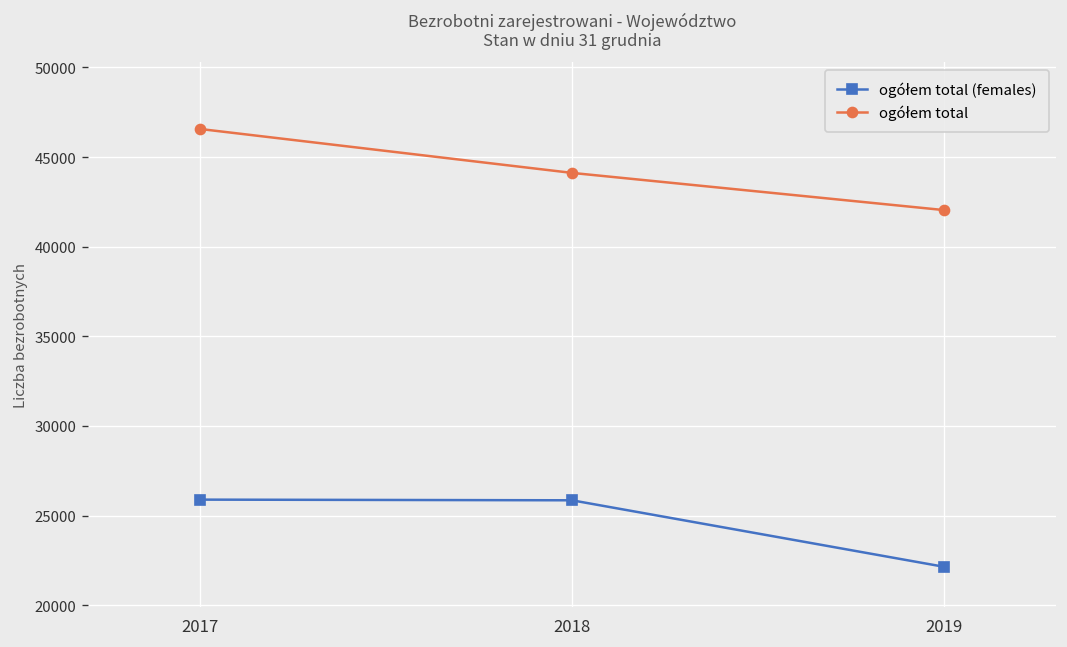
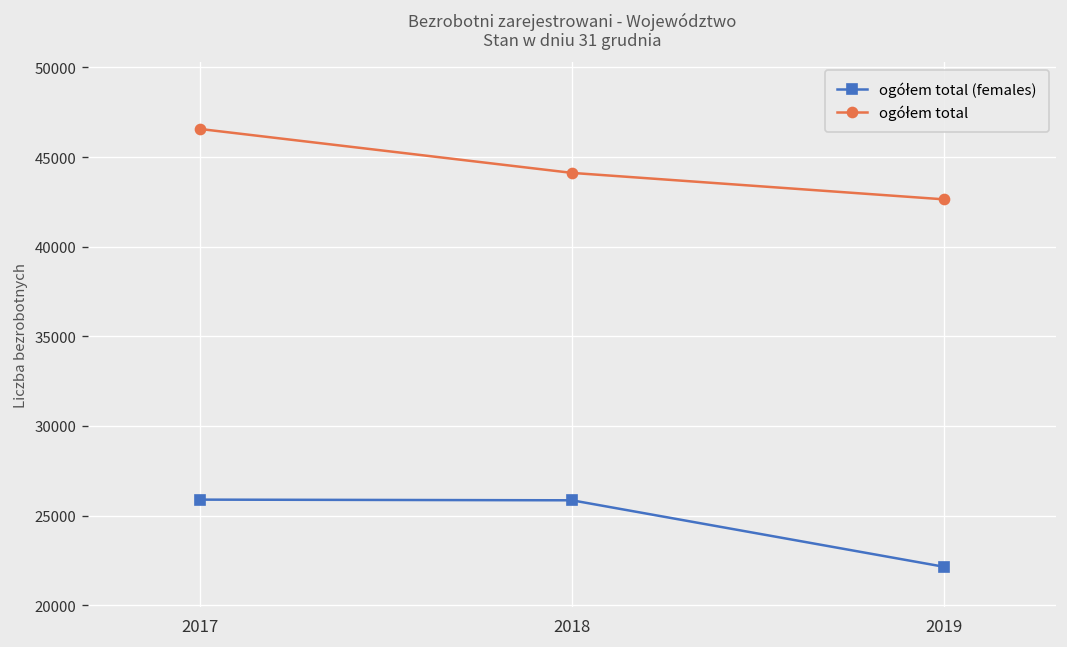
ogółem total, 2019: 42000 -> 42600
